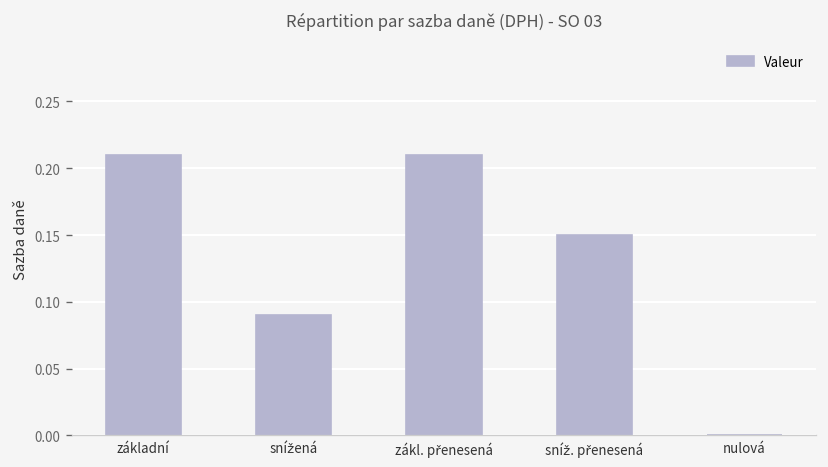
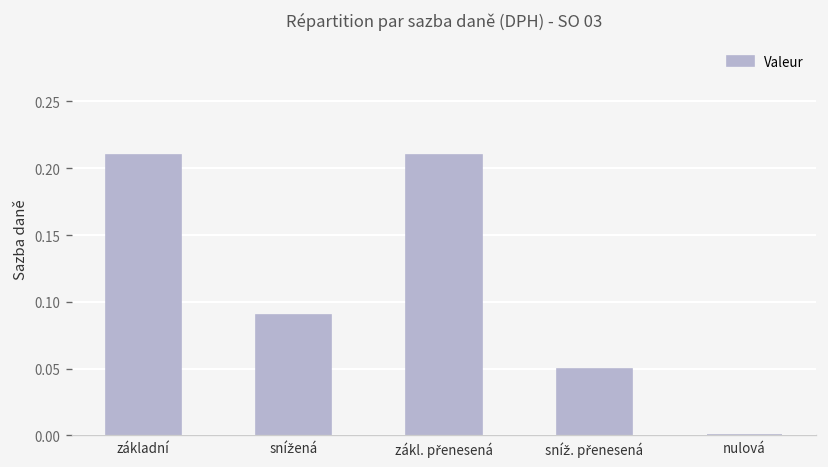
sníž. přenesená: 0.15 -> 0.05
